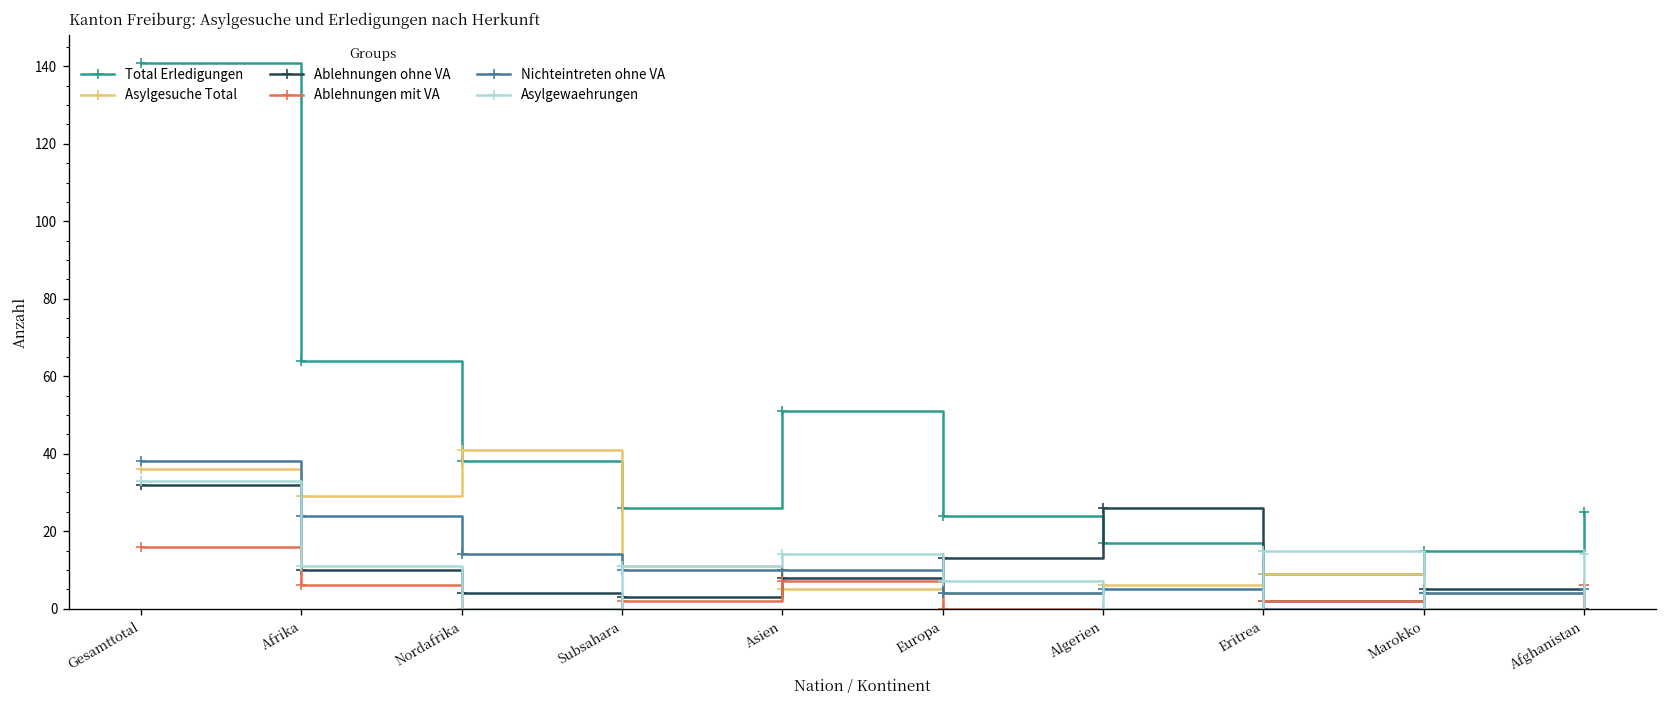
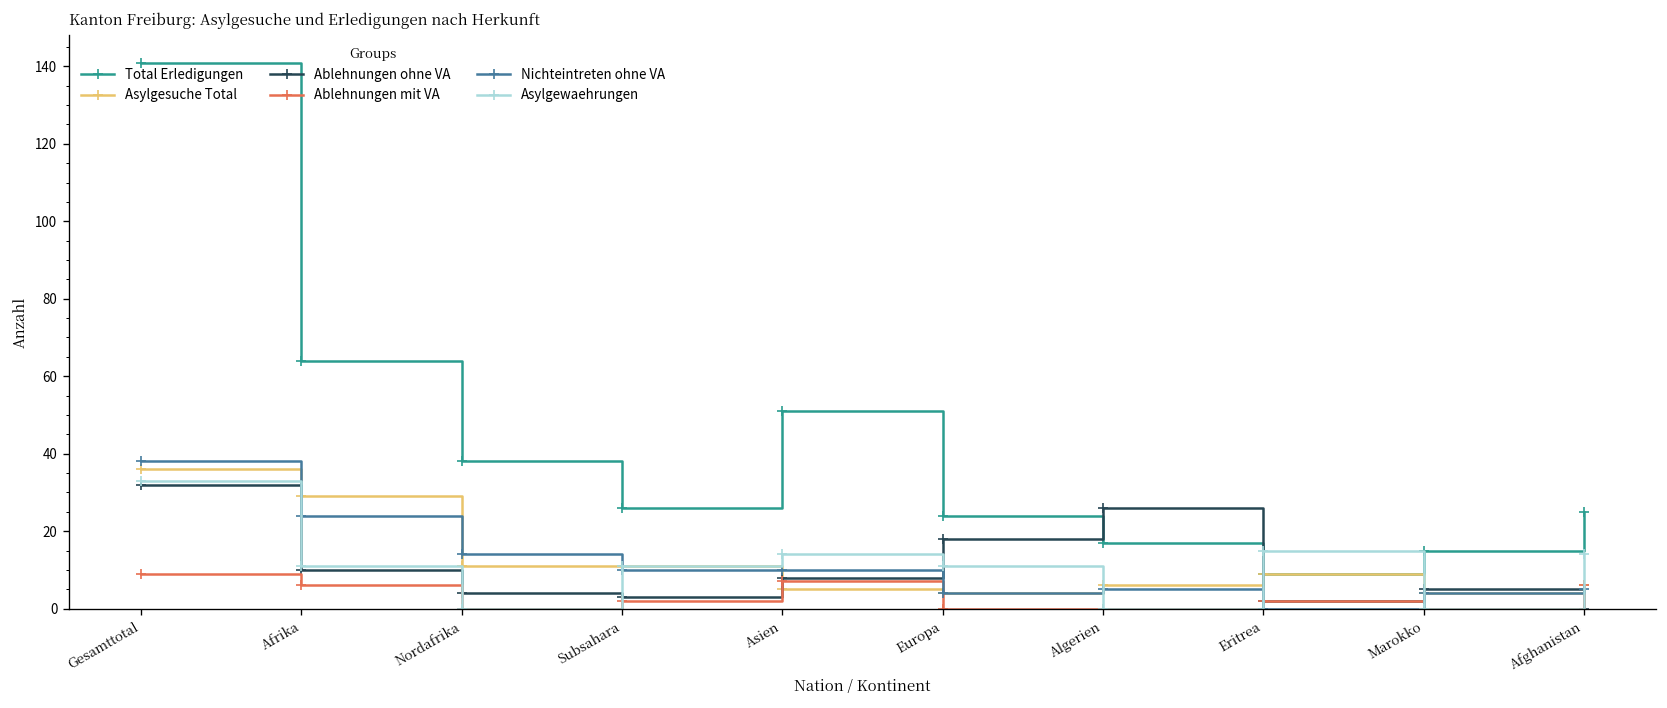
Ablehnungen mit VA, Gesamttotal: 16 -> 9
Asylgesuche Total, Nordafrika: 41 -> 11
Ablehnungen ohne VA, Europa: 13 -> 18
Asylgewaehrungen, Europa: 7 -> 11
